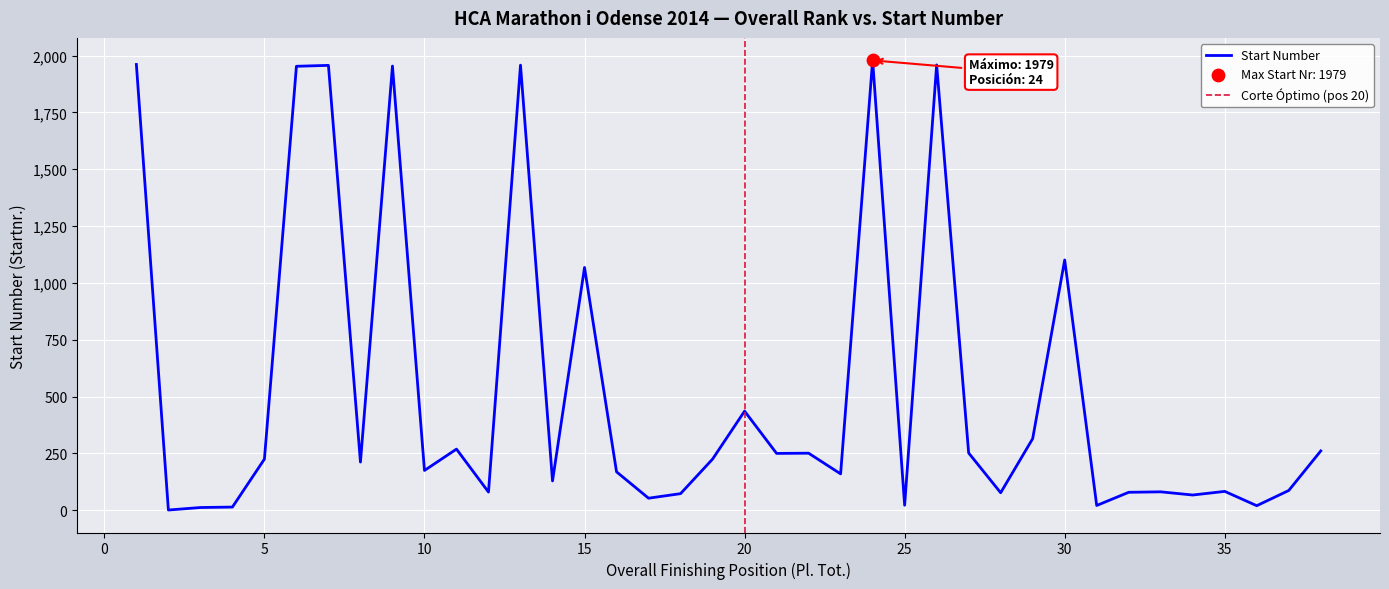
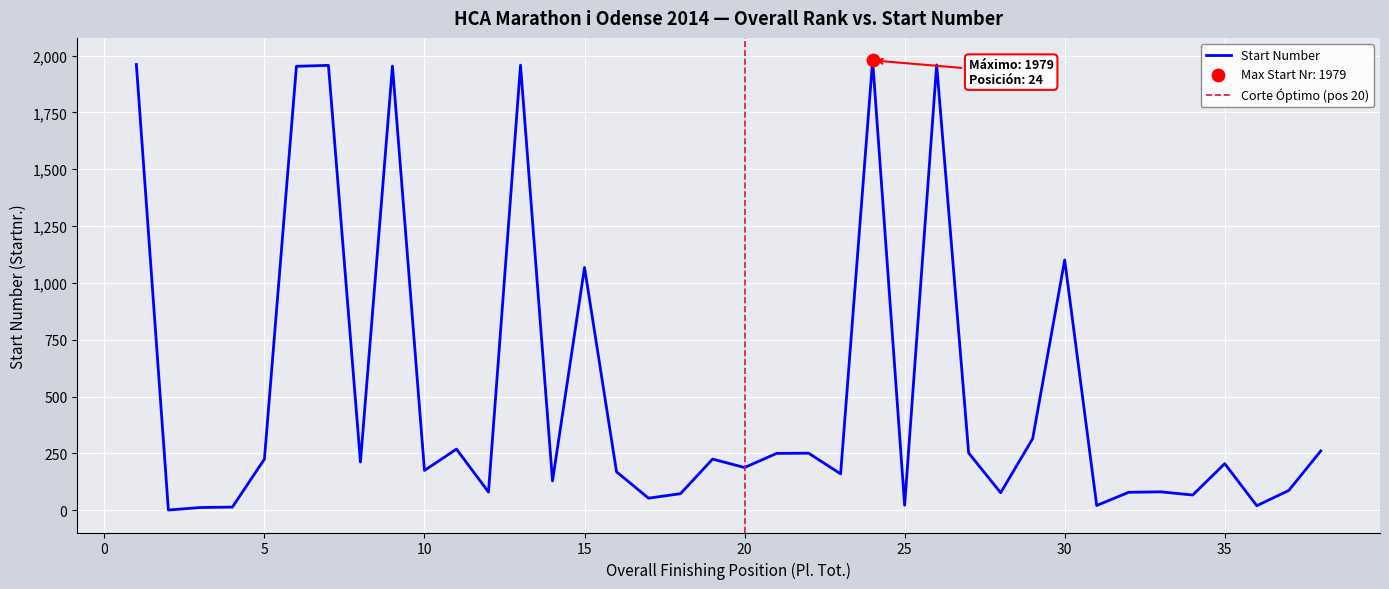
Start Number, 20: 440 -> 190
Start Number, 35: 80 -> 210
